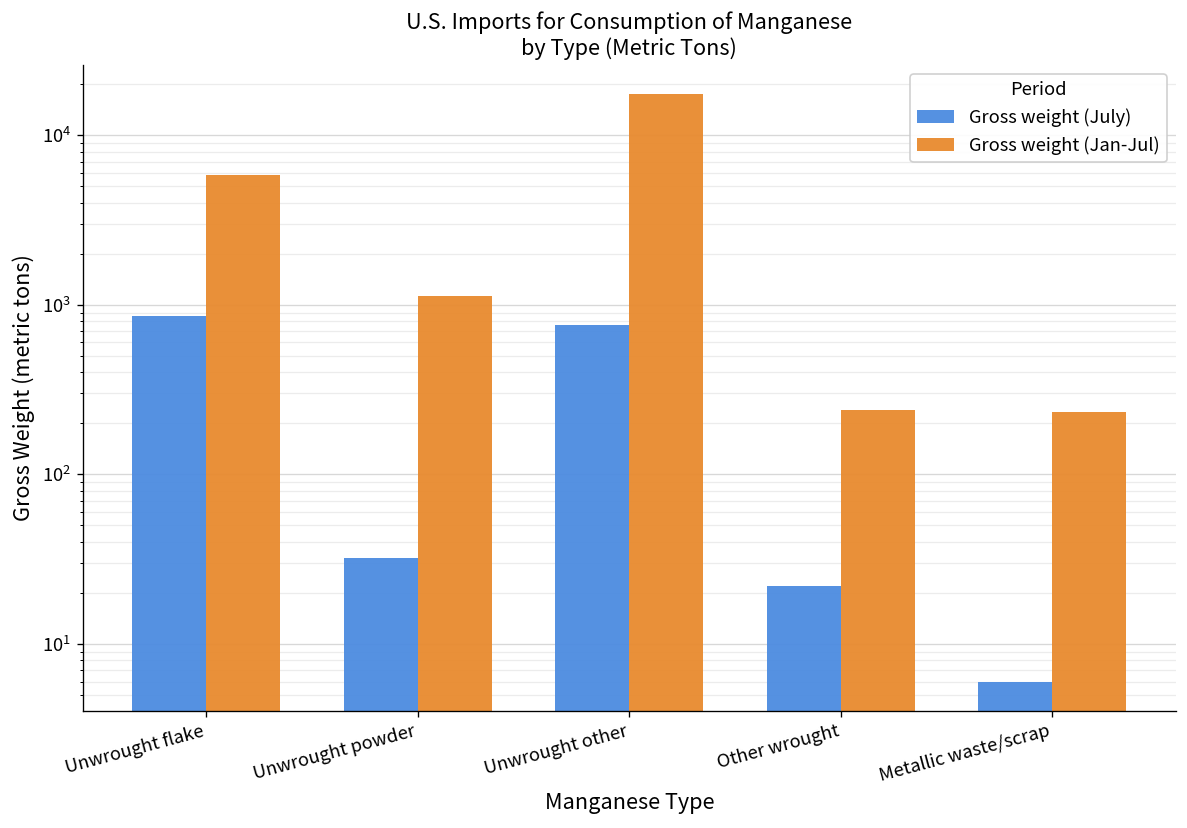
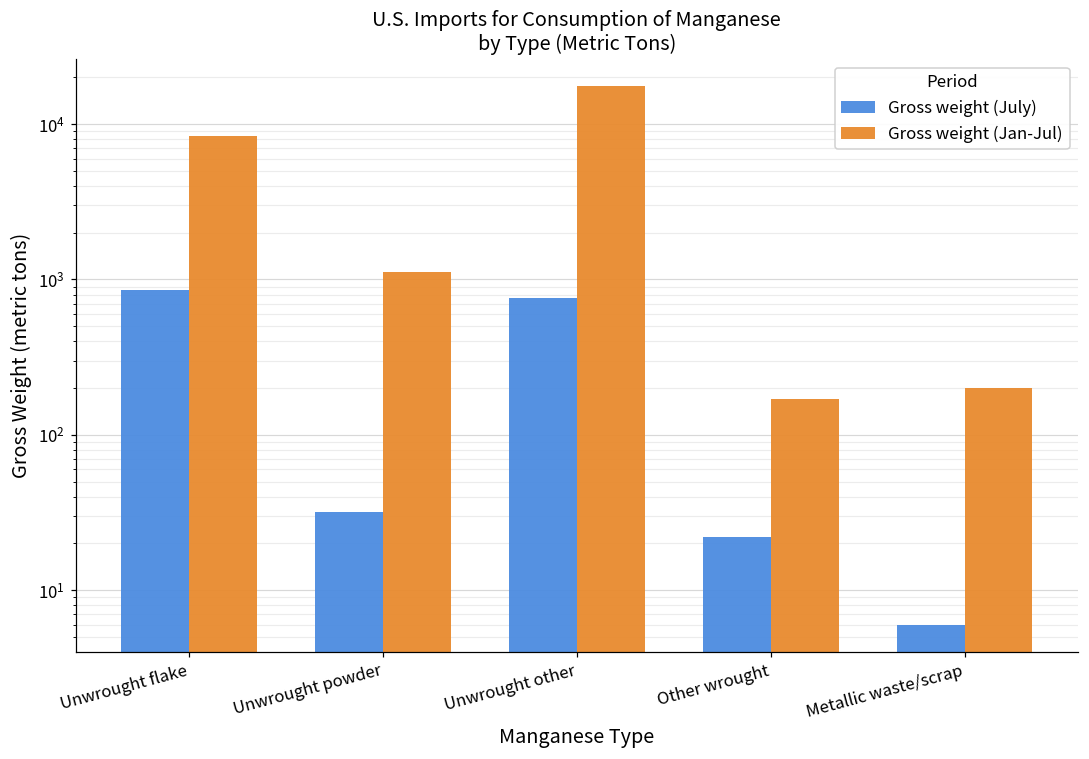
Gross weight (Jan-Jul), Unwrought flake: 5900 -> 8000
Gross weight (Jan-Jul), Other wrought: 240 -> 170
Gross weight (Jan-Jul), Metallic waste/scrap: 230 -> 200
